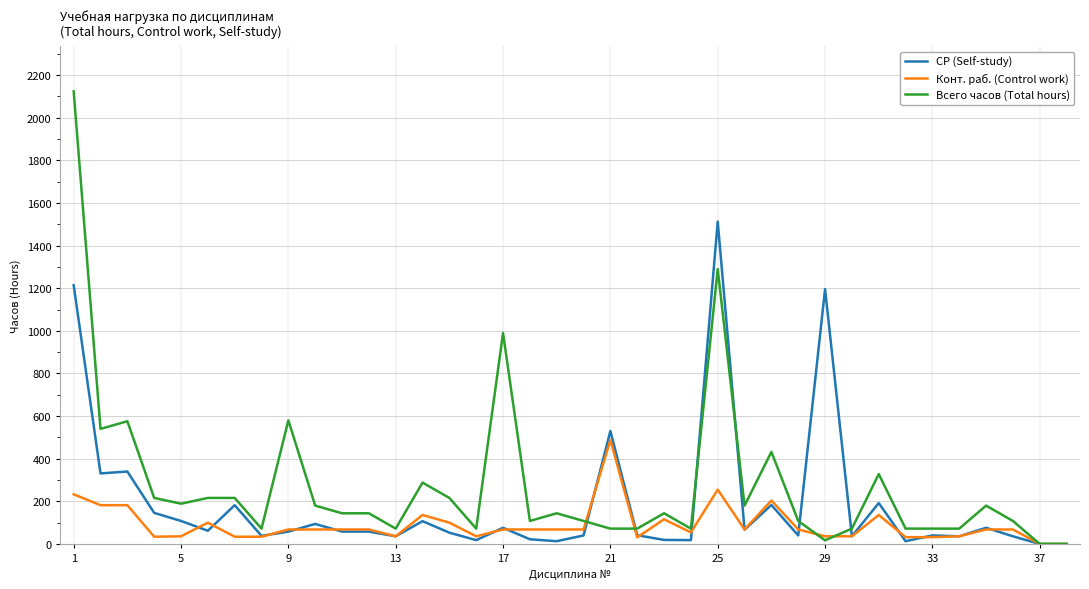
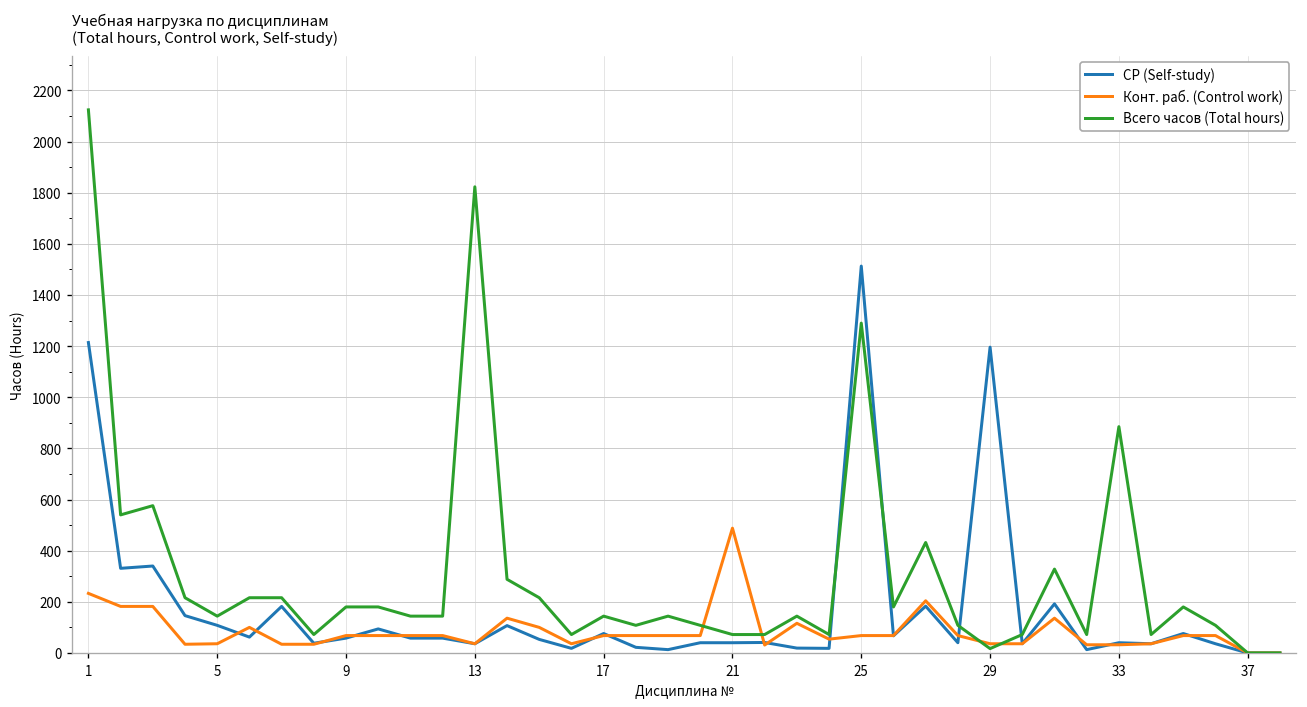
Всего часов (Total hours), 5: 190 -> 140
Всего часов (Total hours), 9: 580 -> 180
Всего часов (Total hours), 13: 70 -> 1820
Всего часов (Total hours), 17: 990 -> 140
СР (Self-study), 21: 530 -> 40
Конт. раб. (Control work), 25: 260 -> 70
Всего часов (Total hours), 33: 70 -> 890
